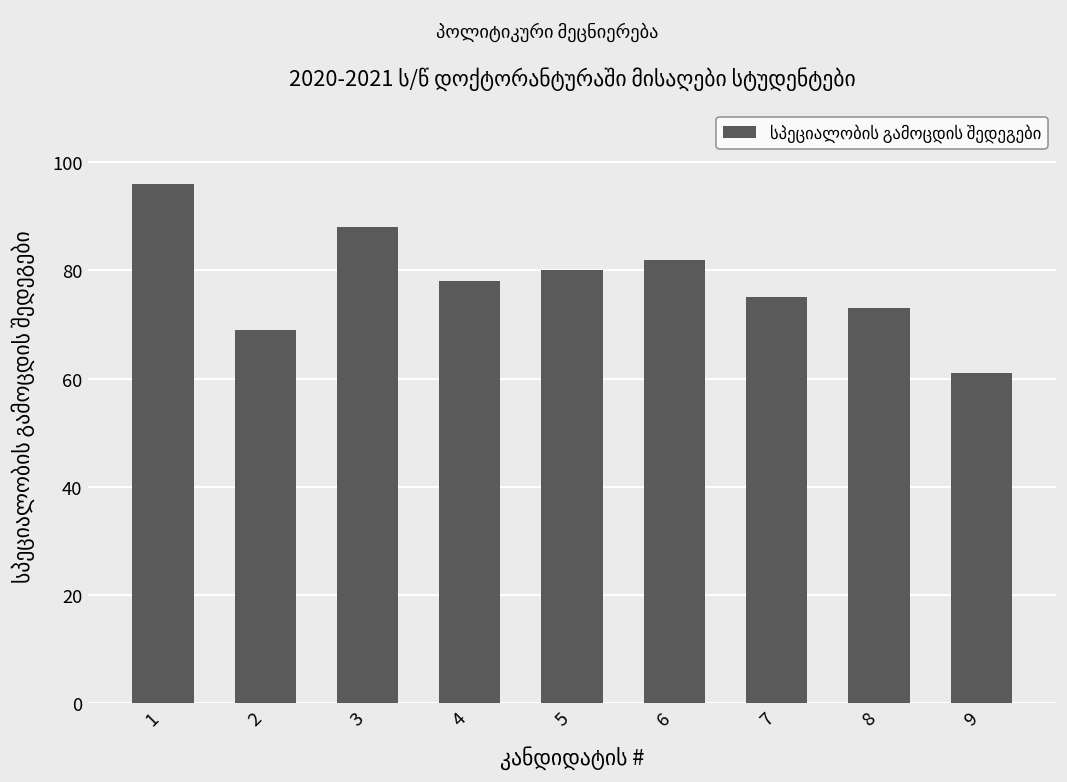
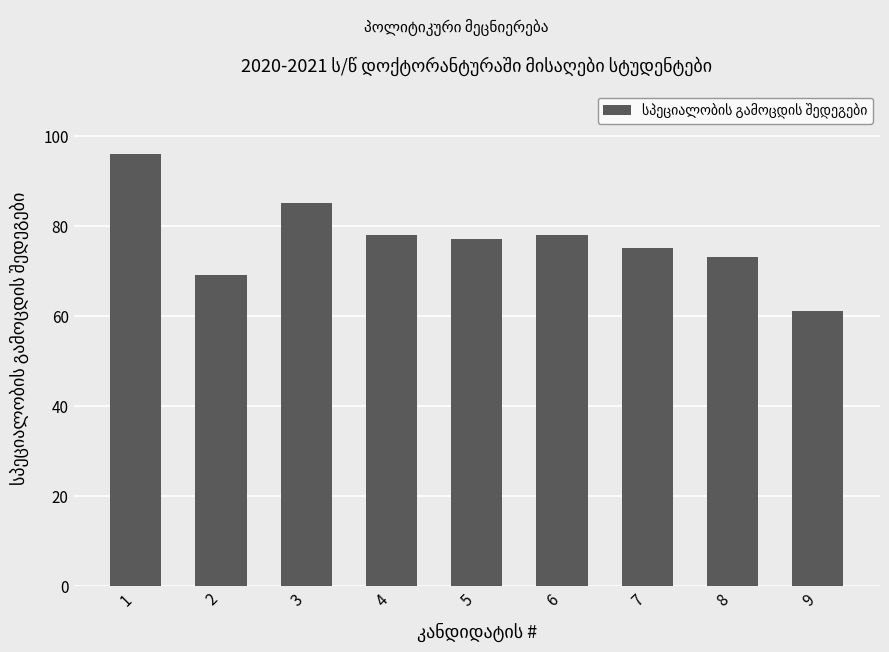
3: 88 -> 85
5: 80 -> 77
6: 82 -> 78
